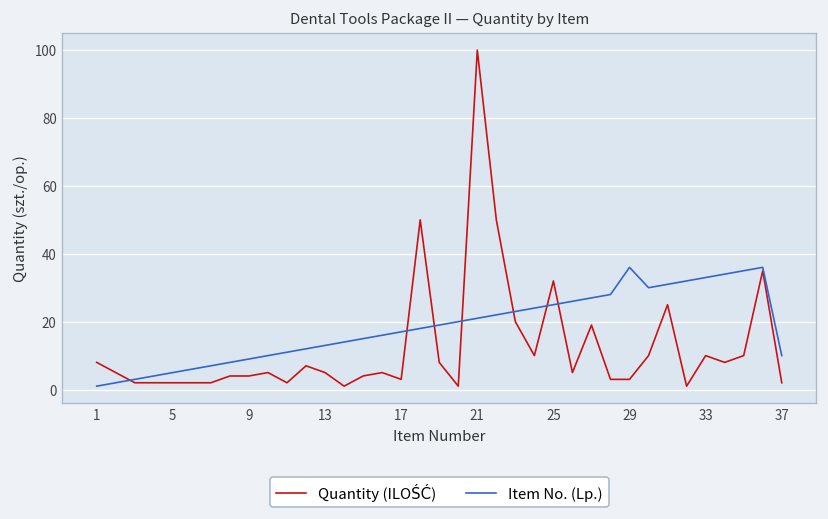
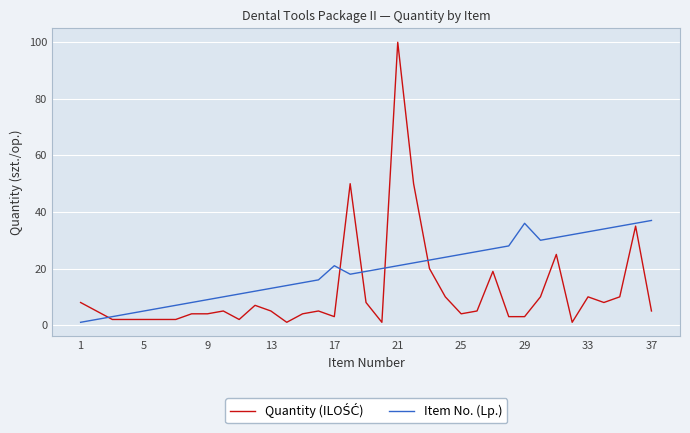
Item No. (Lp.), 17: 17 -> 21
Quantity (ILOŚĆ), 25: 32 -> 4
Quantity (ILOŚĆ), 37: 2 -> 5
Item No. (Lp.), 37: 10 -> 37
